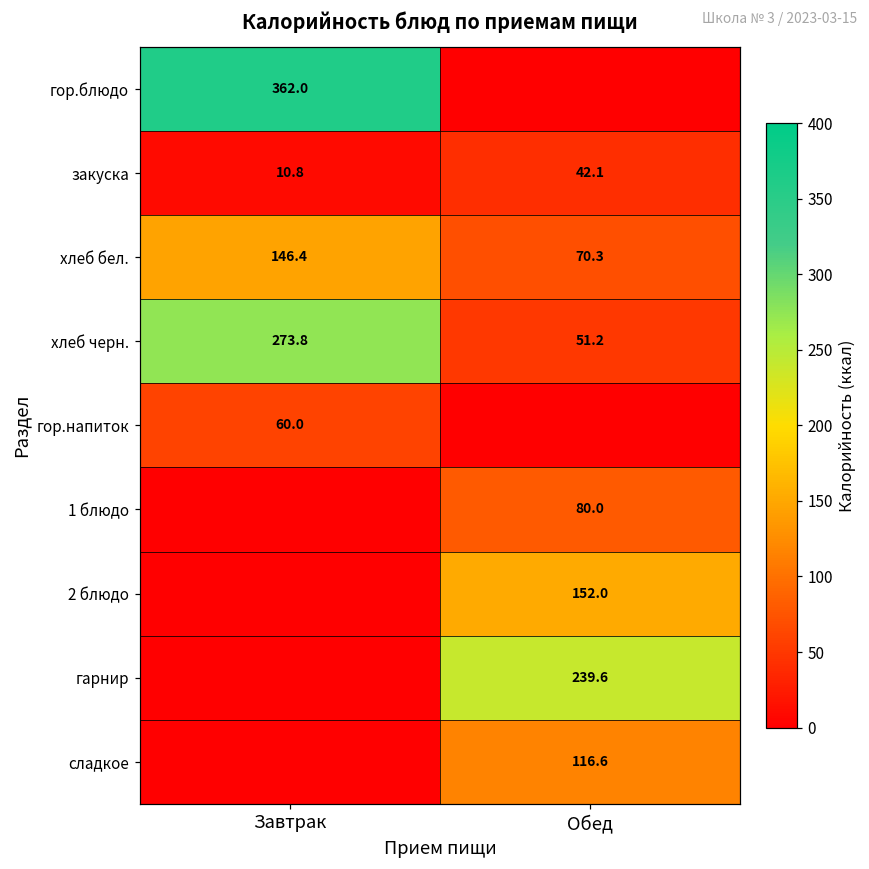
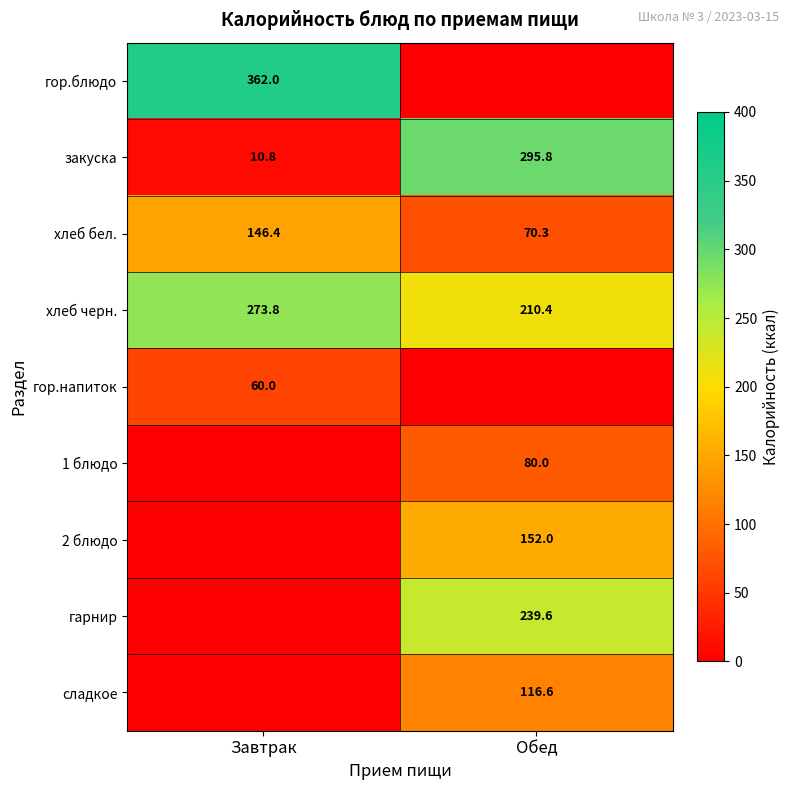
закуска, Обед: 42.1 -> 295.8
хлеб черн., Обед: 51.2 -> 210.4
